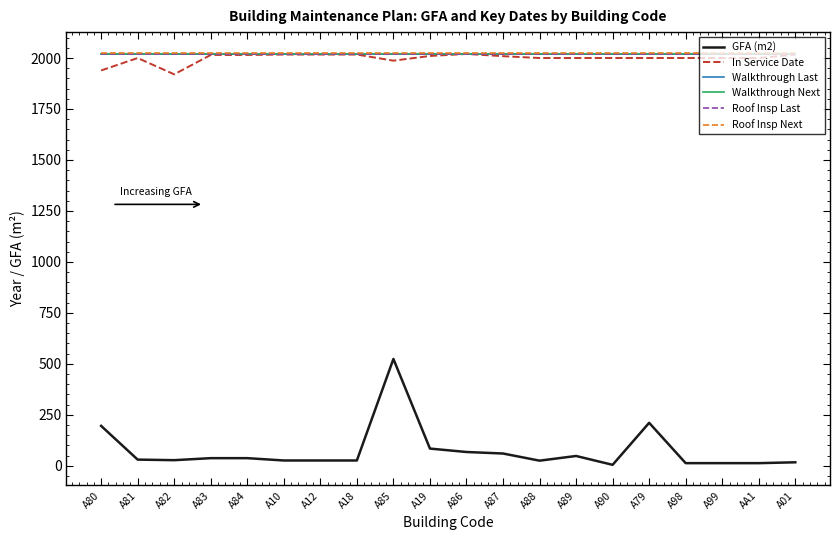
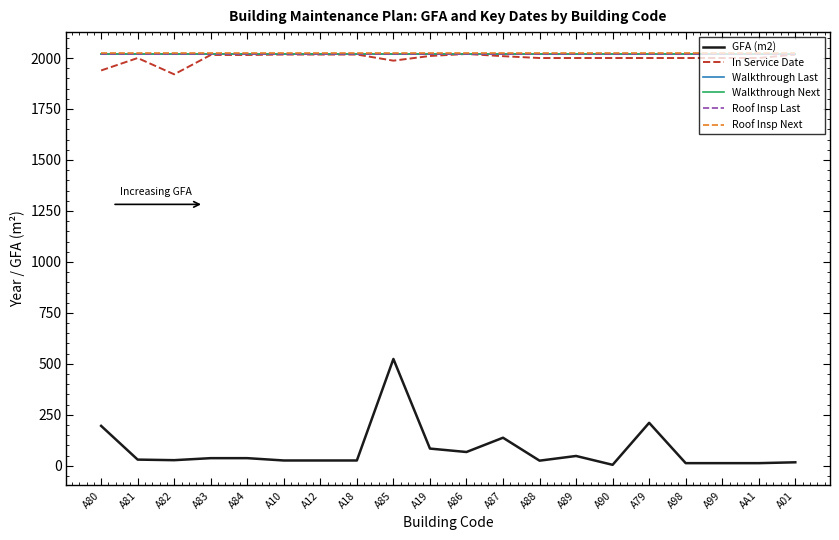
GFA (m2), A87: 60 -> 140
